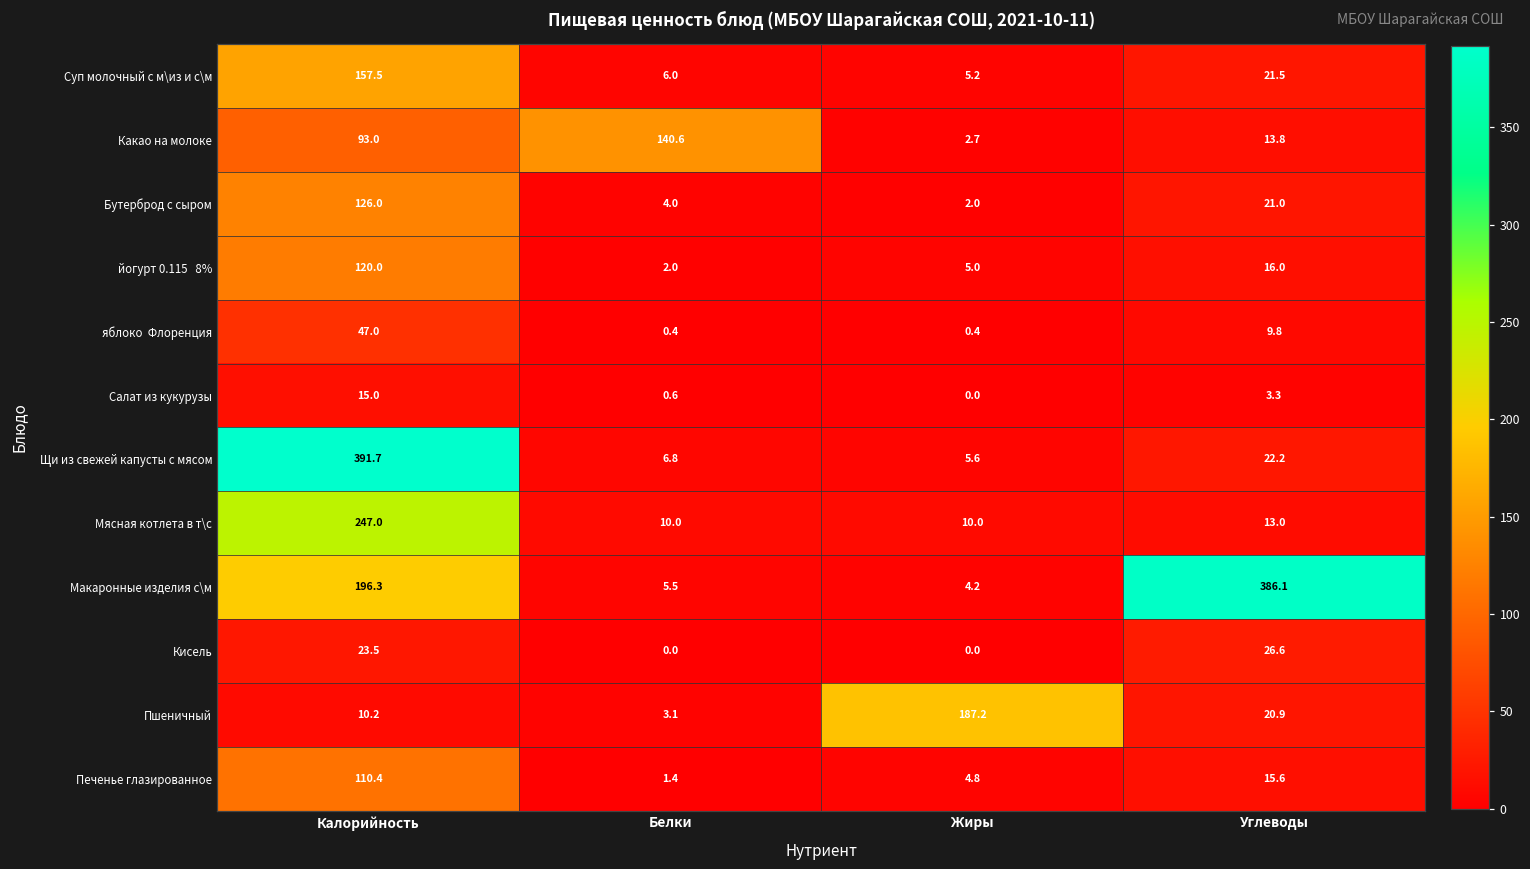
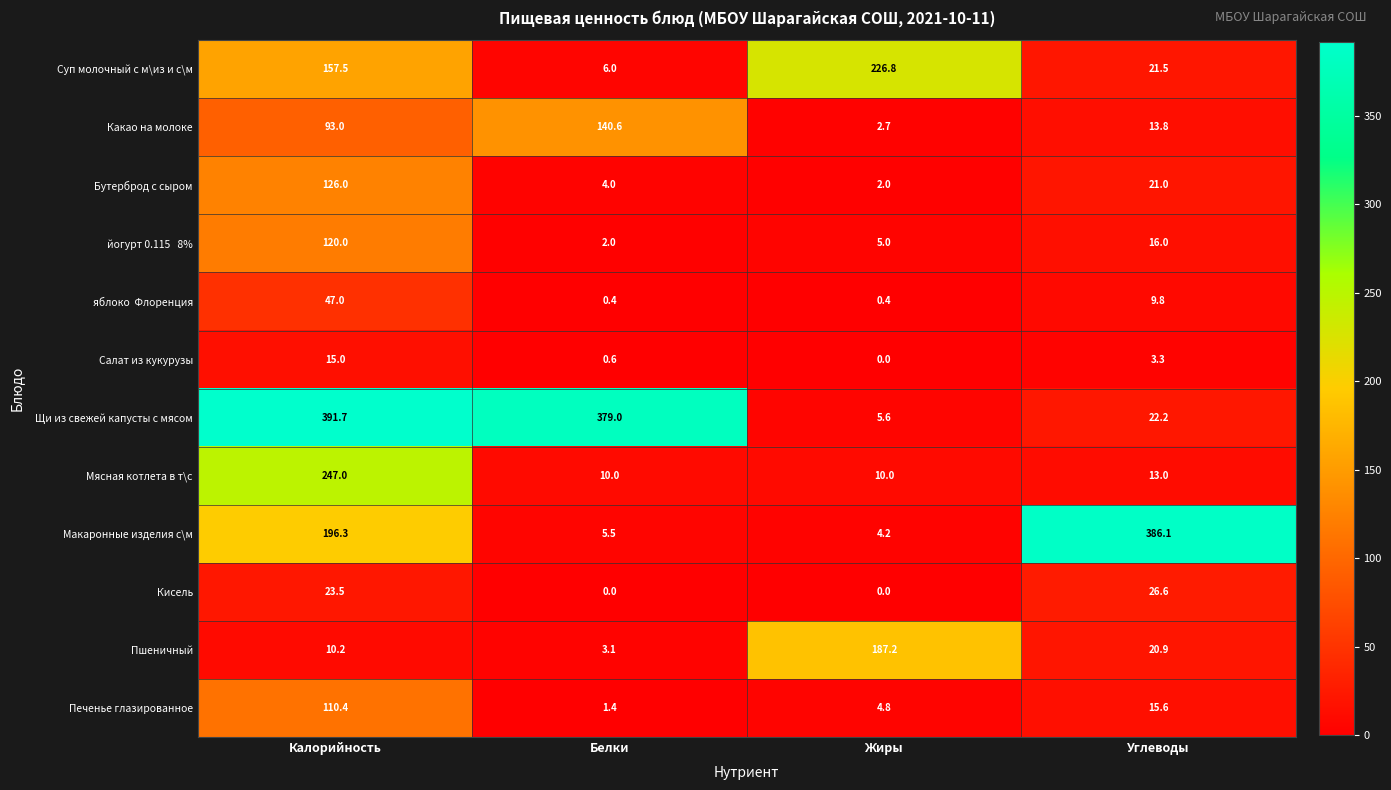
Суп молочный с м\из и с\м, Жиры: 5.2 -> 226.8
Щи из свежей капусты с мясом, Белки: 6.8 -> 379.0
